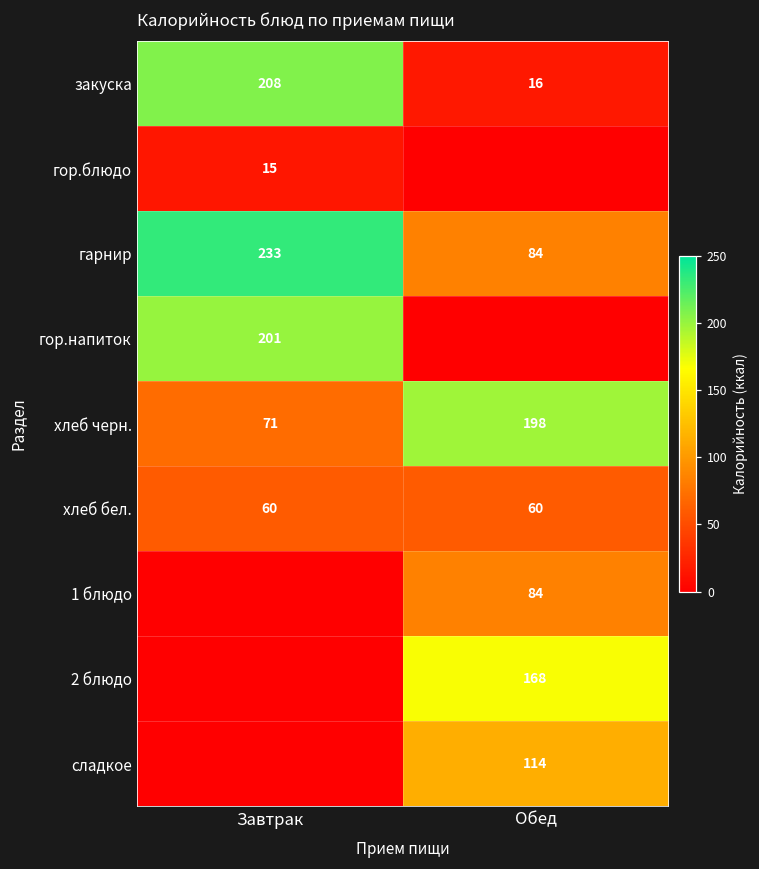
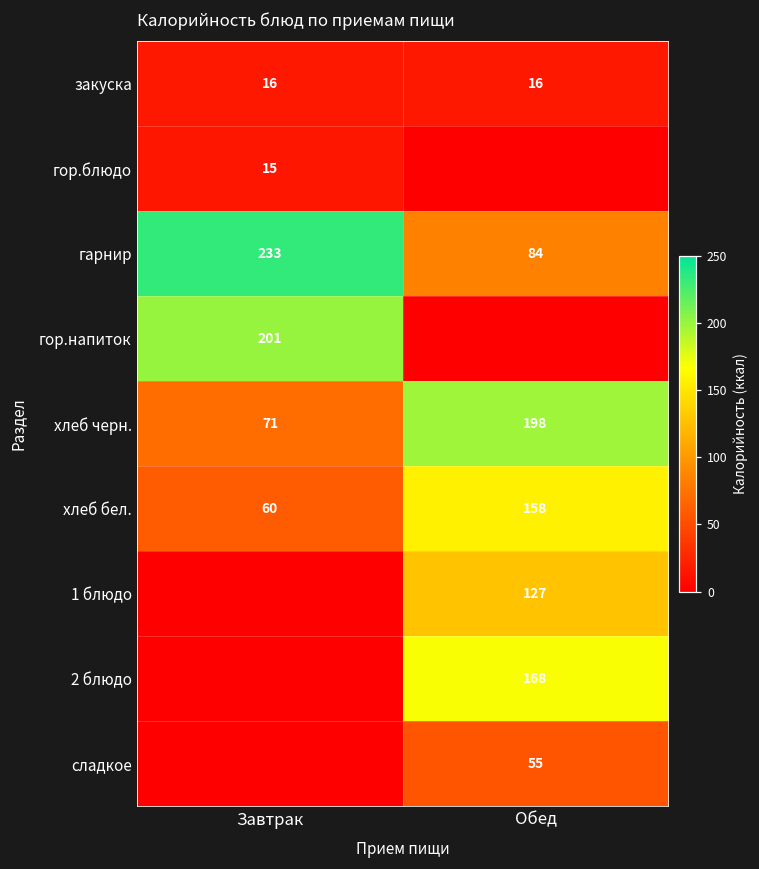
закуска, Завтрак: 208 -> 16
хлеб бел., Обед: 60 -> 158
1 блюдо, Обед: 84 -> 127
сладкое, Обед: 114 -> 55
